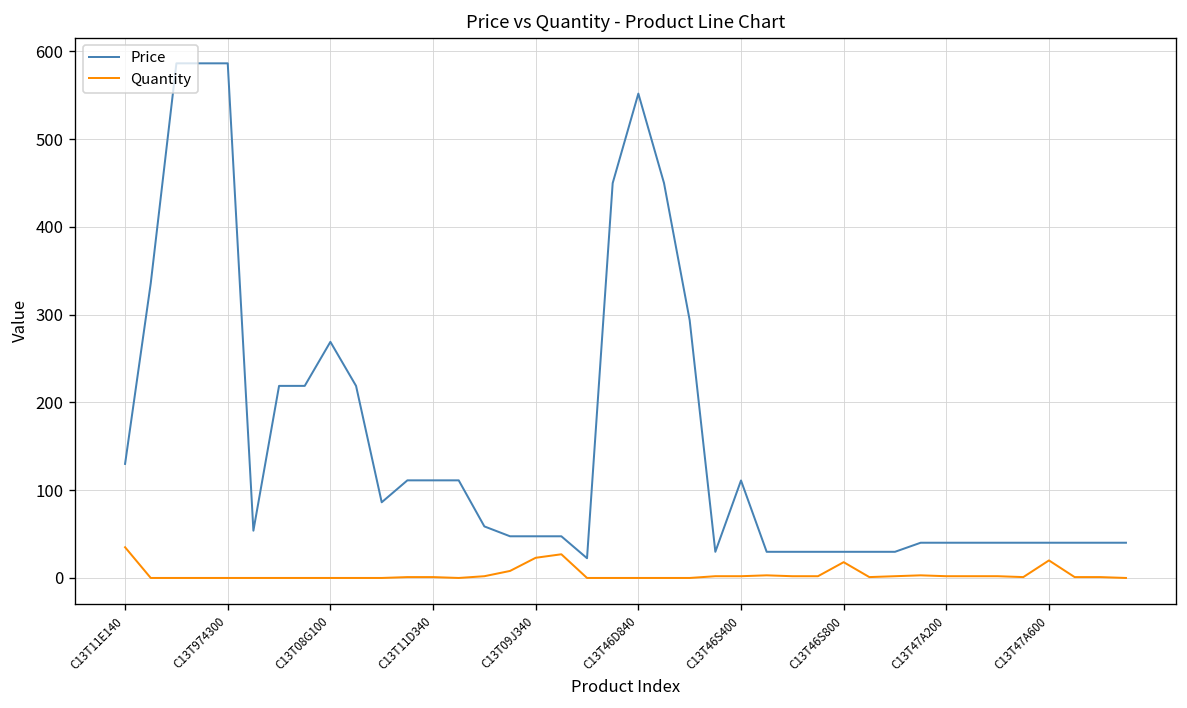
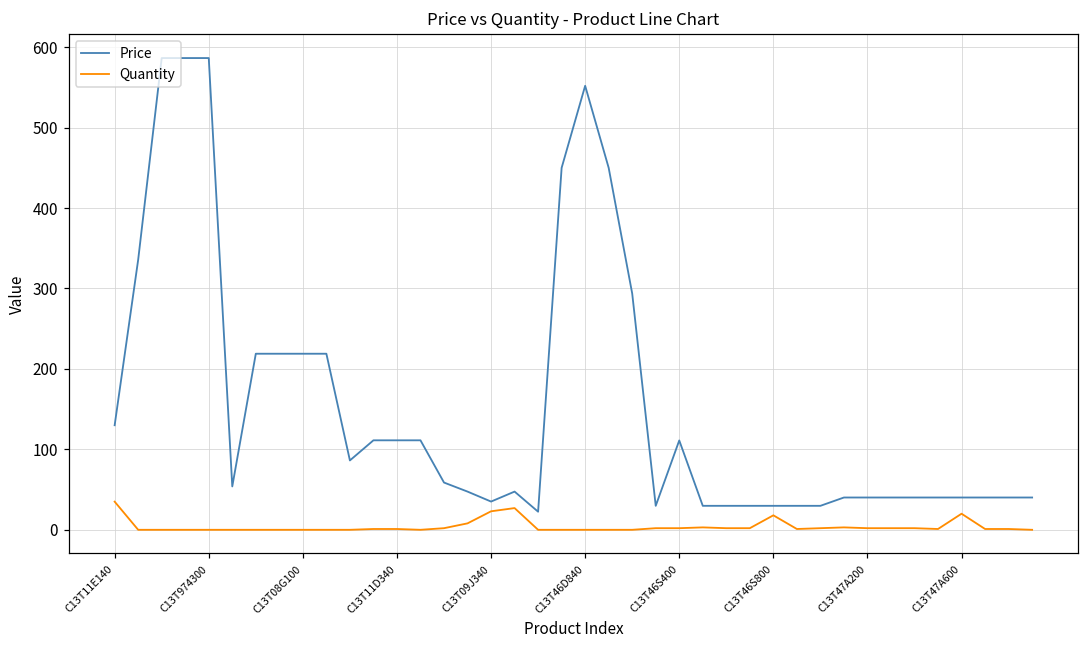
Price, C13T08G100: 270 -> 220
Price, C13T09J340: 50 -> 40
